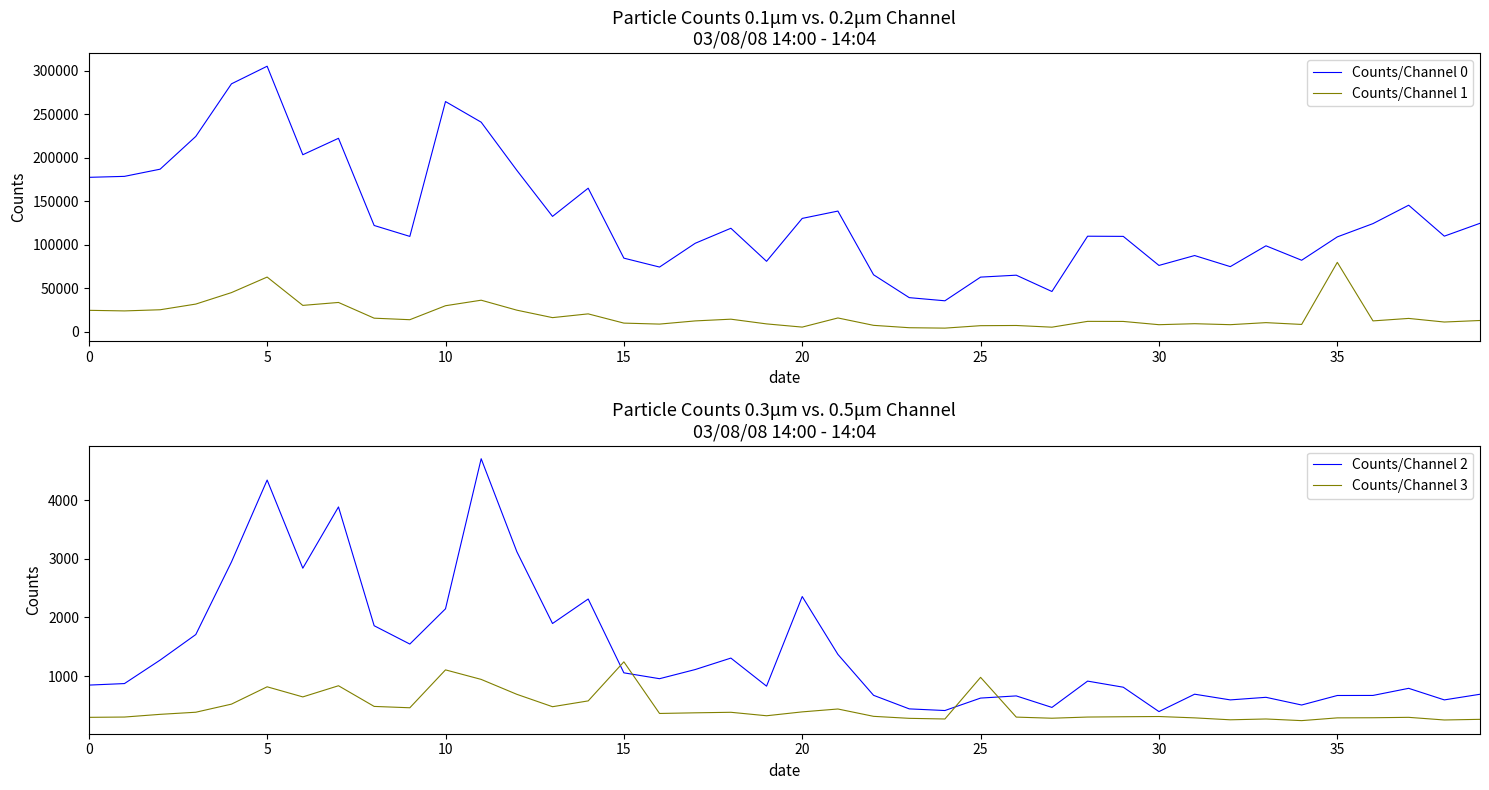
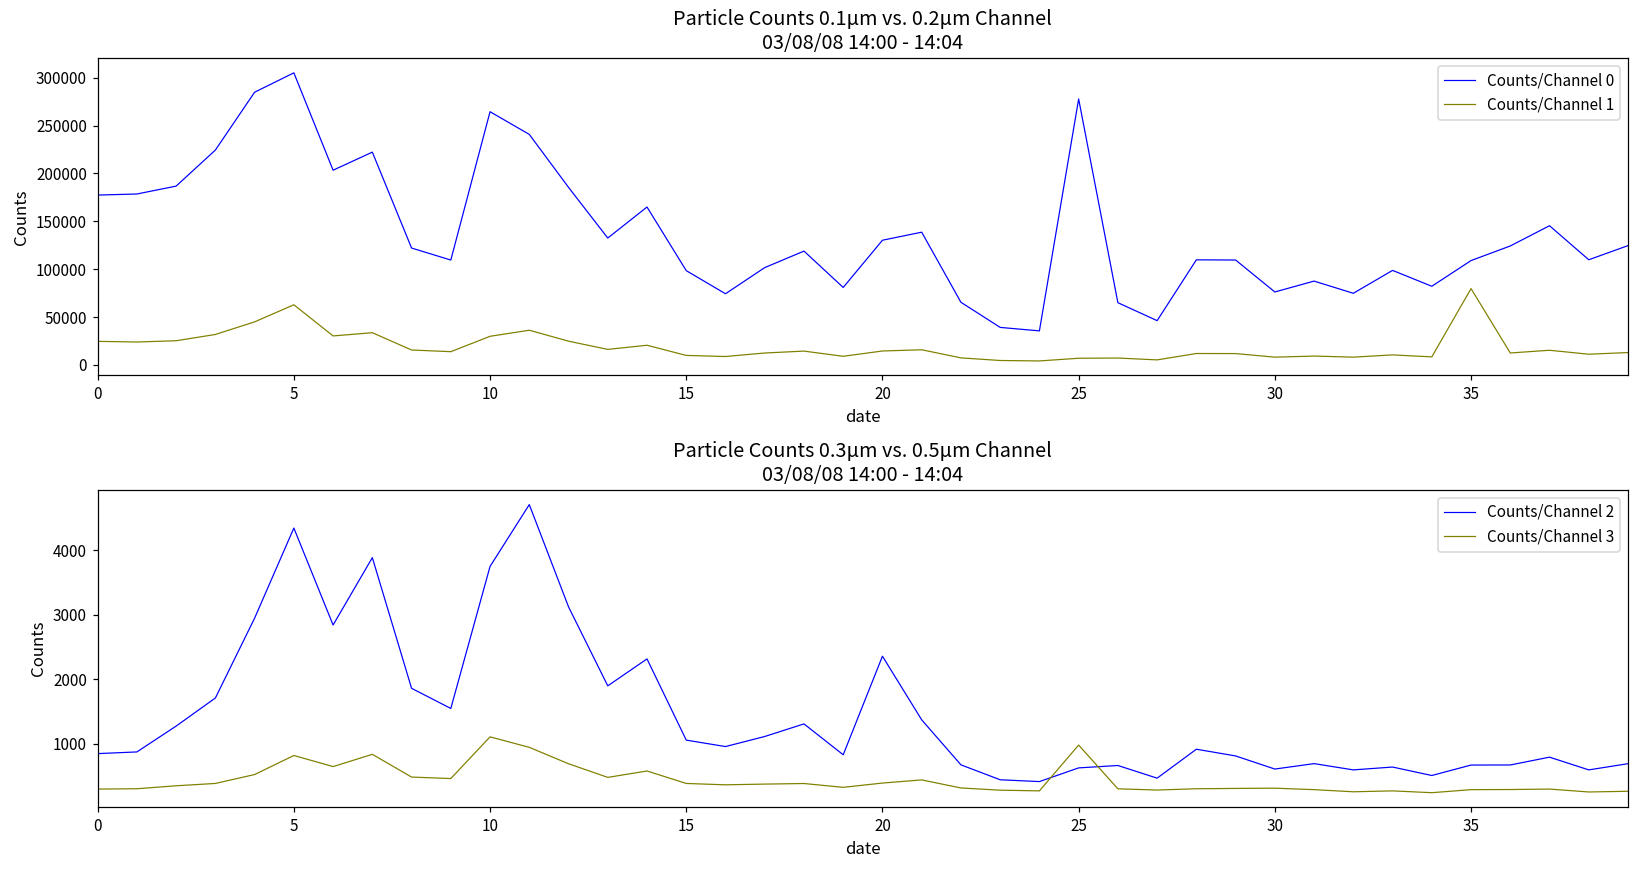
Particle Counts 0.1μm vs. 0.2μm Channel 03/08/08 14:00 - 14:04, Counts/Channel 0, 15: 80000 -> 100000
Particle Counts 0.1μm vs. 0.2μm Channel 03/08/08 14:00 - 14:04, Counts/Channel 1, 20: 5000 -> 14000
Particle Counts 0.1μm vs. 0.2μm Channel 03/08/08 14:00 - 14:04, Counts/Channel 0, 25: 60000 -> 280000
Particle Counts 0.3μm vs. 0.5μm Channel 03/08/08 14:00 - 14:04, Counts/Channel 2, 10: 2100 -> 3700
Particle Counts 0.3μm vs. 0.5μm Channel 03/08/08 14:00 - 14:04, Counts/Channel 3, 15: 1200 -> 400
Particle Counts 0.3μm vs. 0.5μm Channel 03/08/08 14:00 - 14:04, Counts/Channel 2, 30: 400 -> 600
